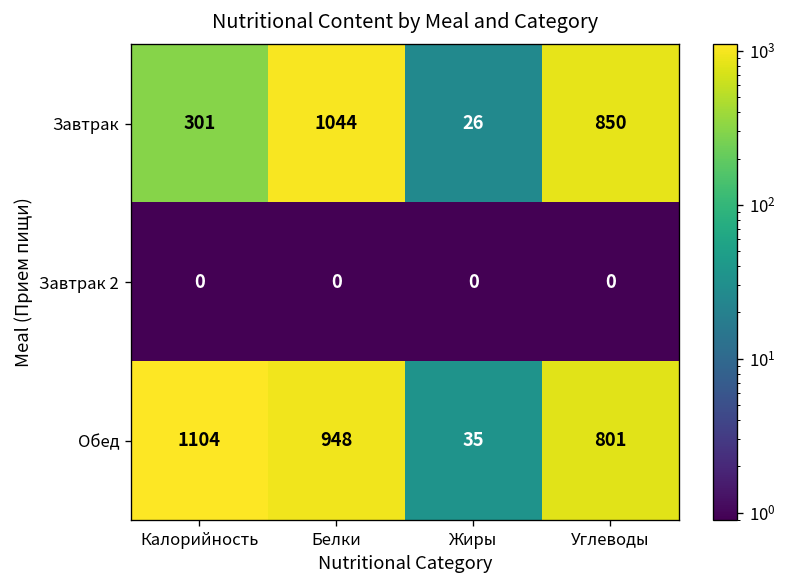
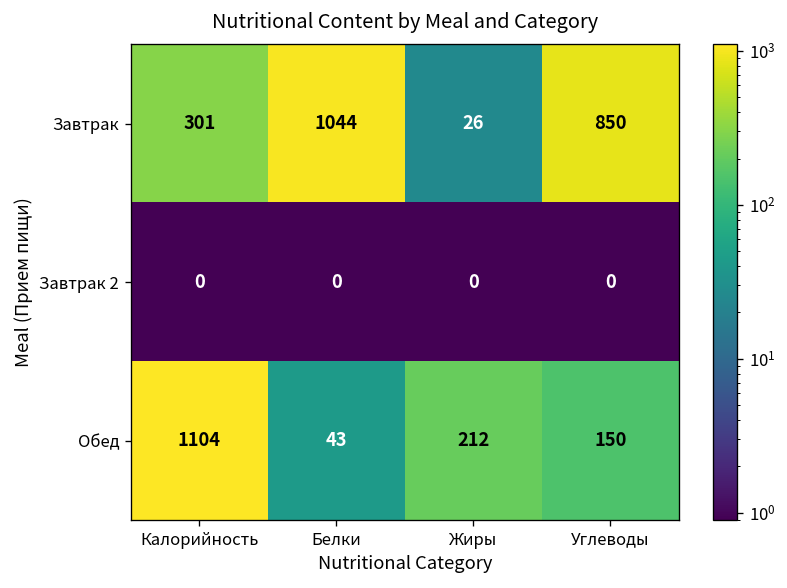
Обед, Белки: 948 -> 43
Обед, Жиры: 35 -> 212
Обед, Углеводы: 801 -> 150
